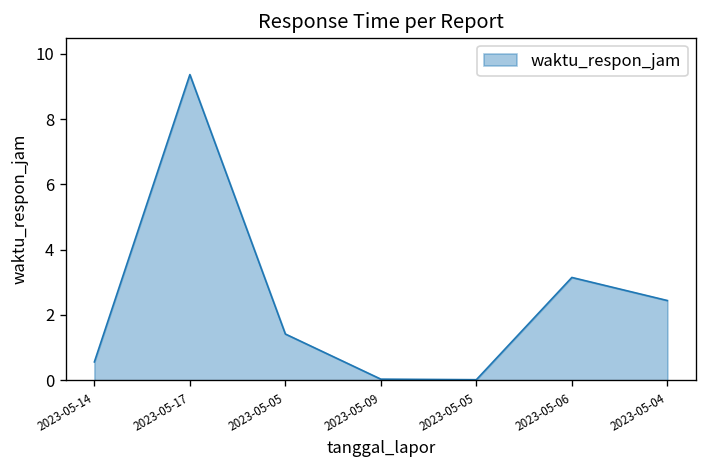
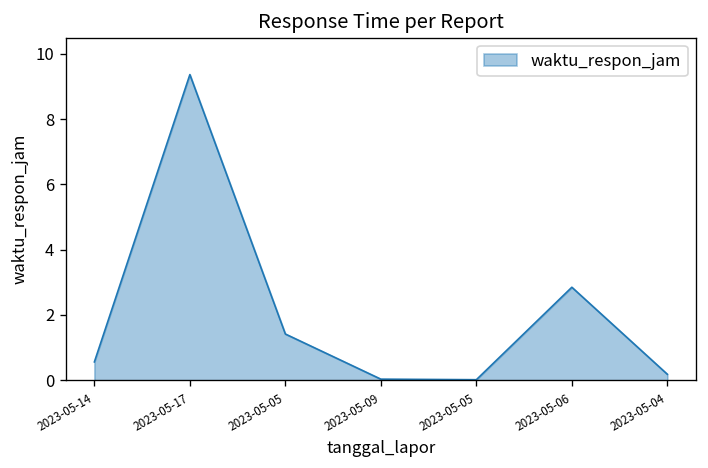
2023-05-06: 3.2 -> 2.9
2023-05-04: 2.4 -> 0.2
